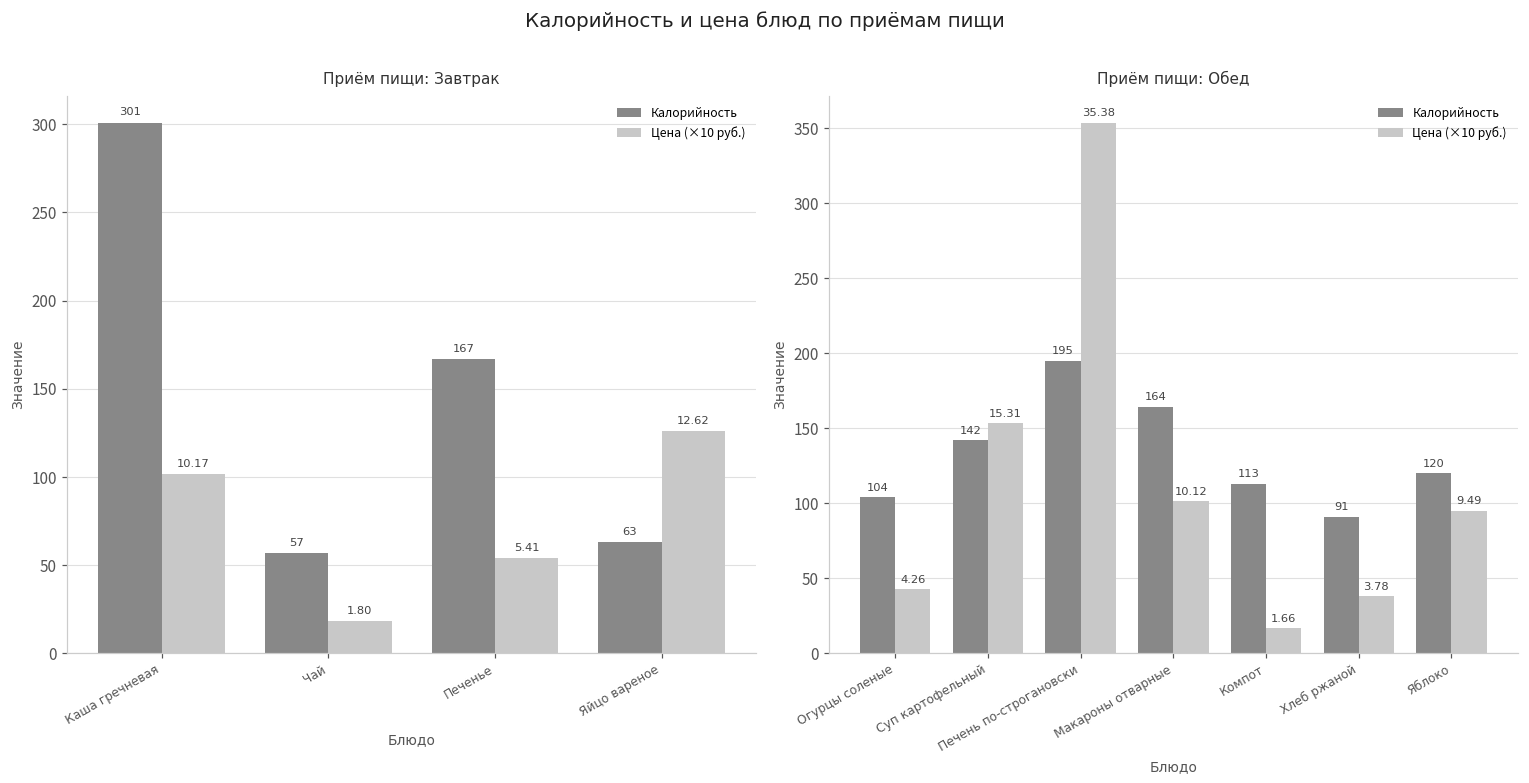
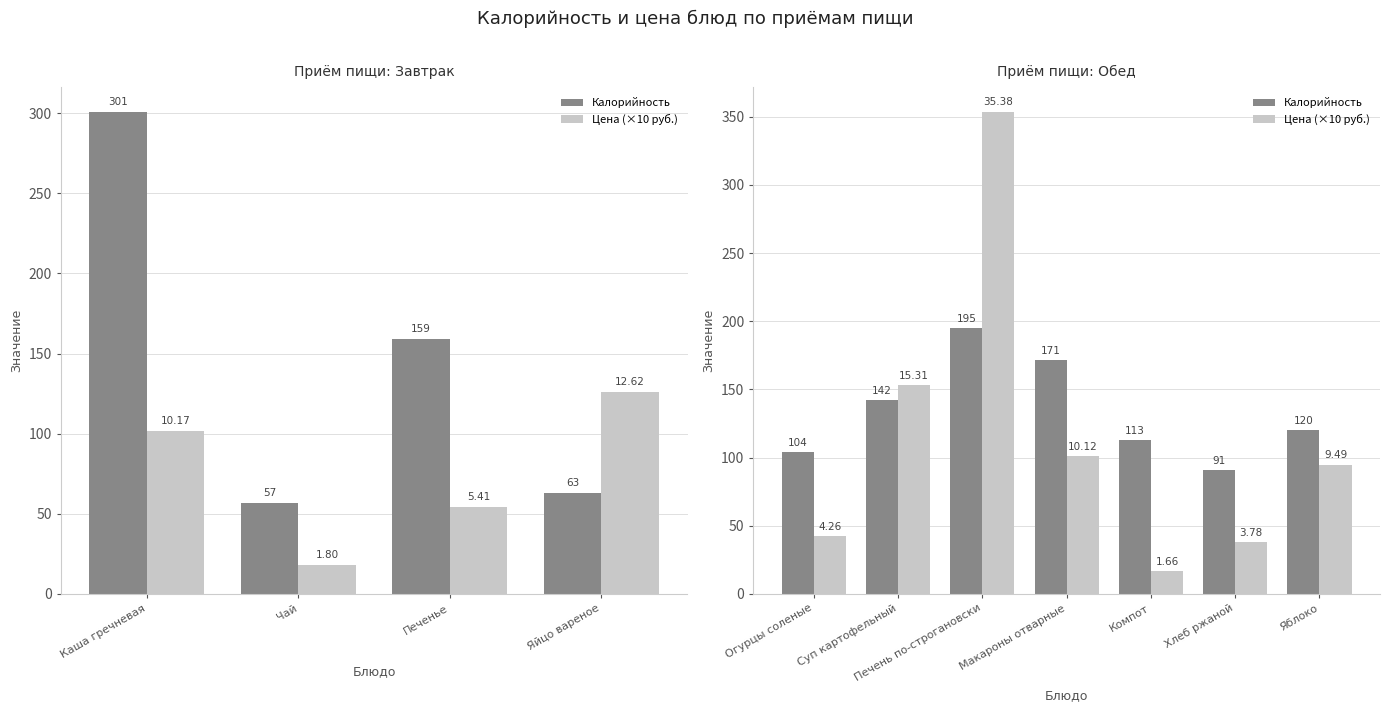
Приём пищи: Завтрак, Калорийность, Печенье: 167 -> 159
Приём пищи: Обед, Калорийность, Макароны отварные: 164 -> 171
